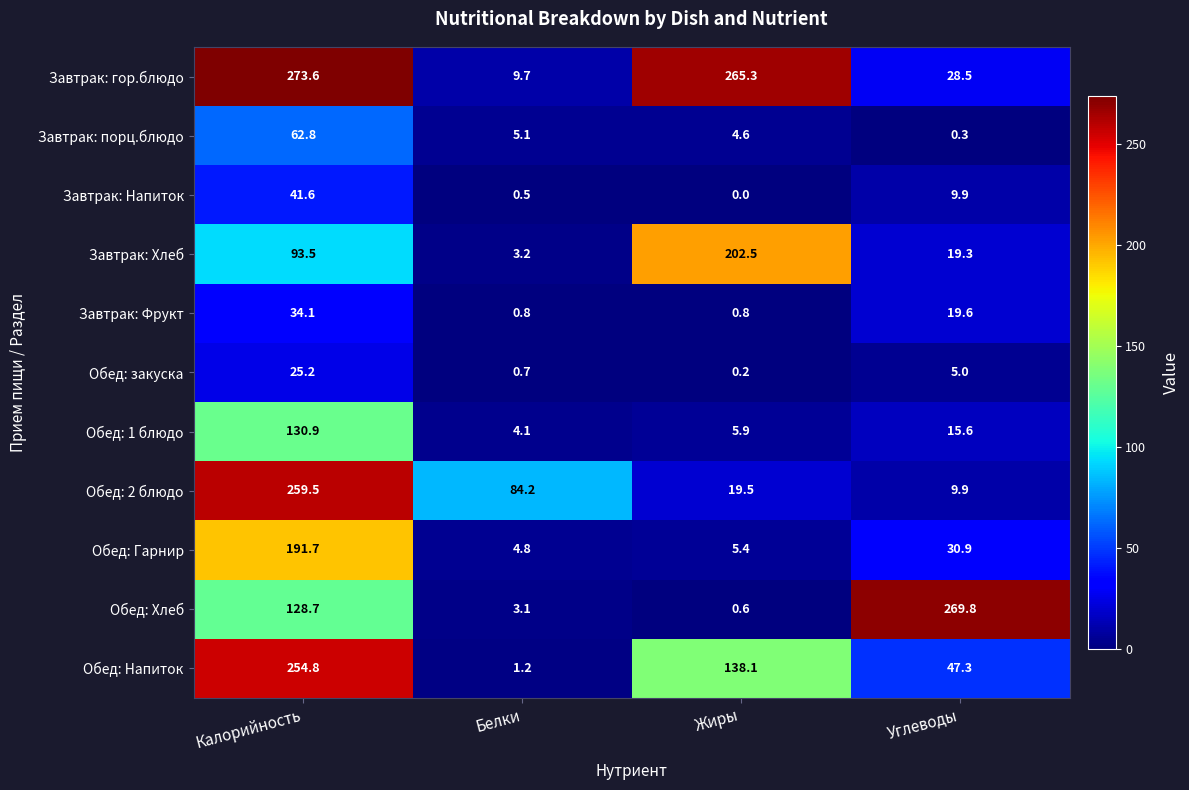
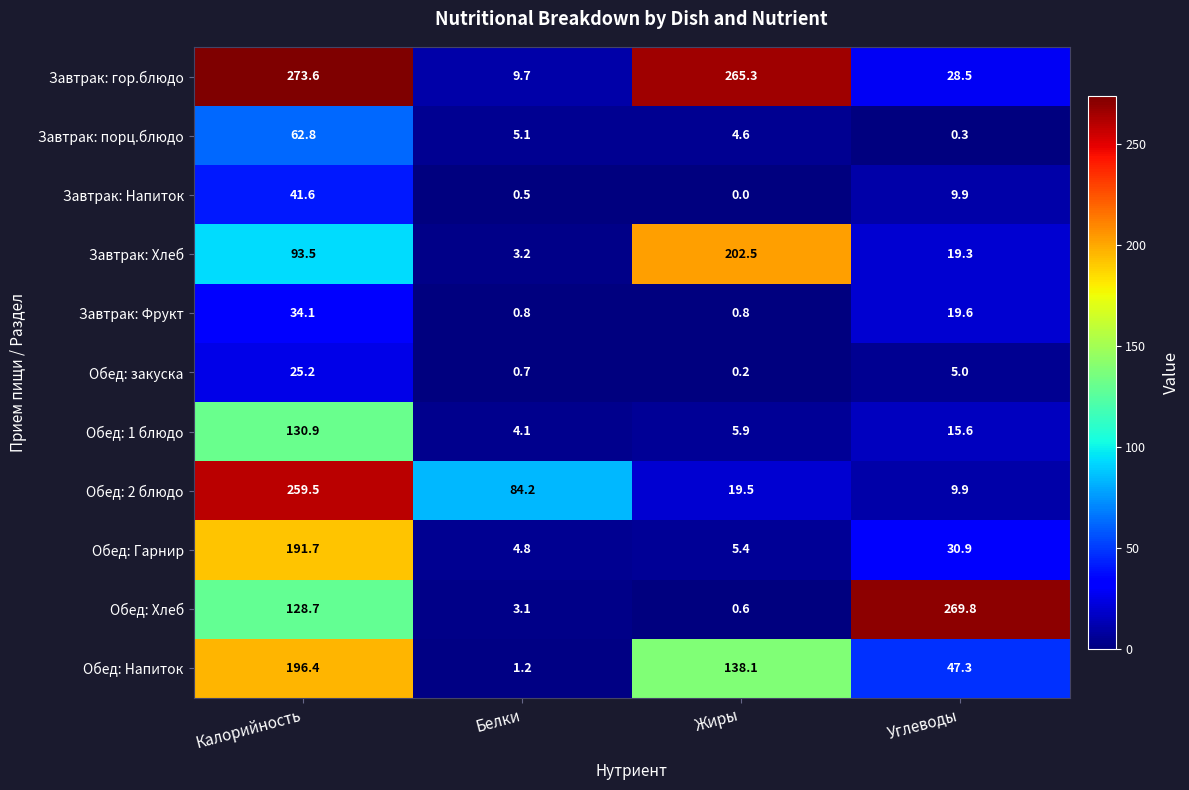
Обед: Напиток, Калорийность: 254.8 -> 196.4
